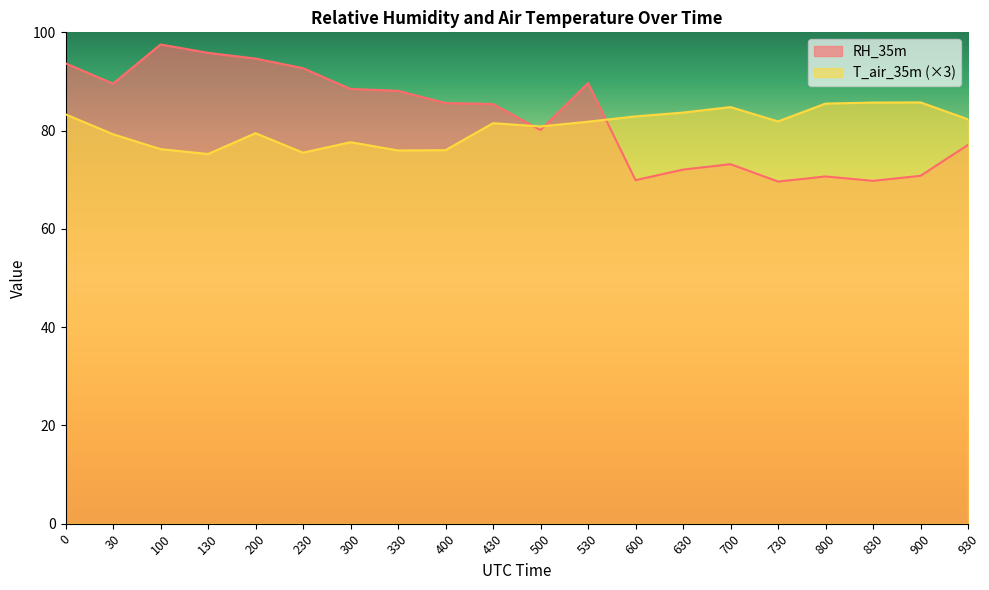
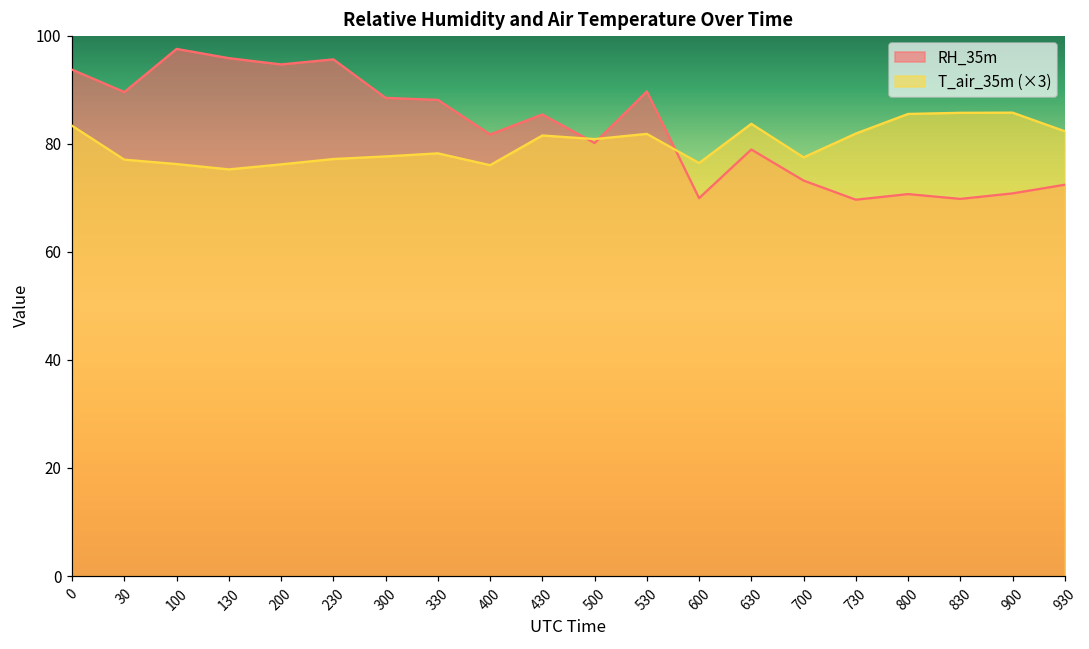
T_air_35m (×3), 30: 79 -> 77
T_air_35m (×3), 200: 79 -> 76
RH_35m, 230: 93 -> 96
T_air_35m (×3), 230: 76 -> 77
T_air_35m (×3), 330: 76 -> 78
RH_35m, 400: 86 -> 82
T_air_35m (×3), 600: 83 -> 76
RH_35m, 630: 72 -> 79
T_air_35m (×3), 700: 85 -> 77
RH_35m, 930: 77 -> 72
